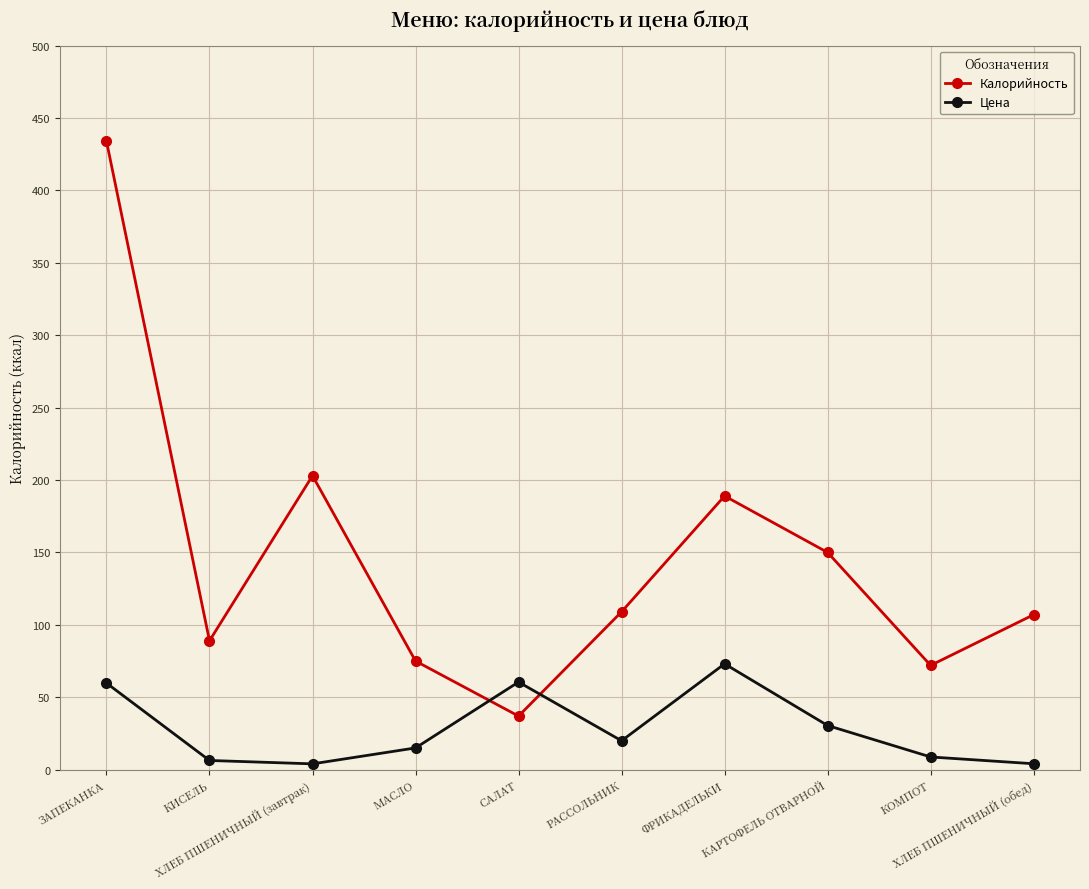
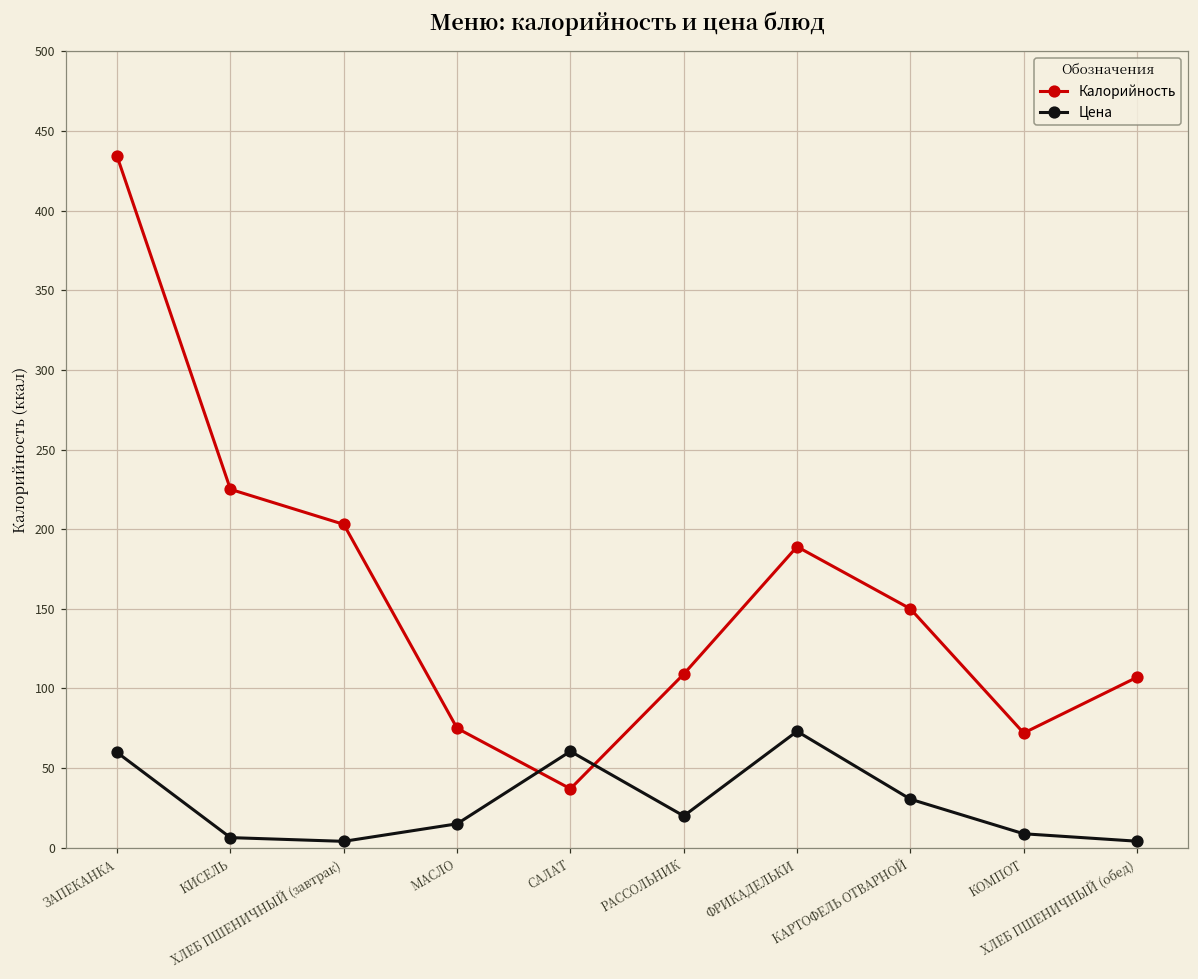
Калорийность, КИСЕЛЬ: 89 -> 225
